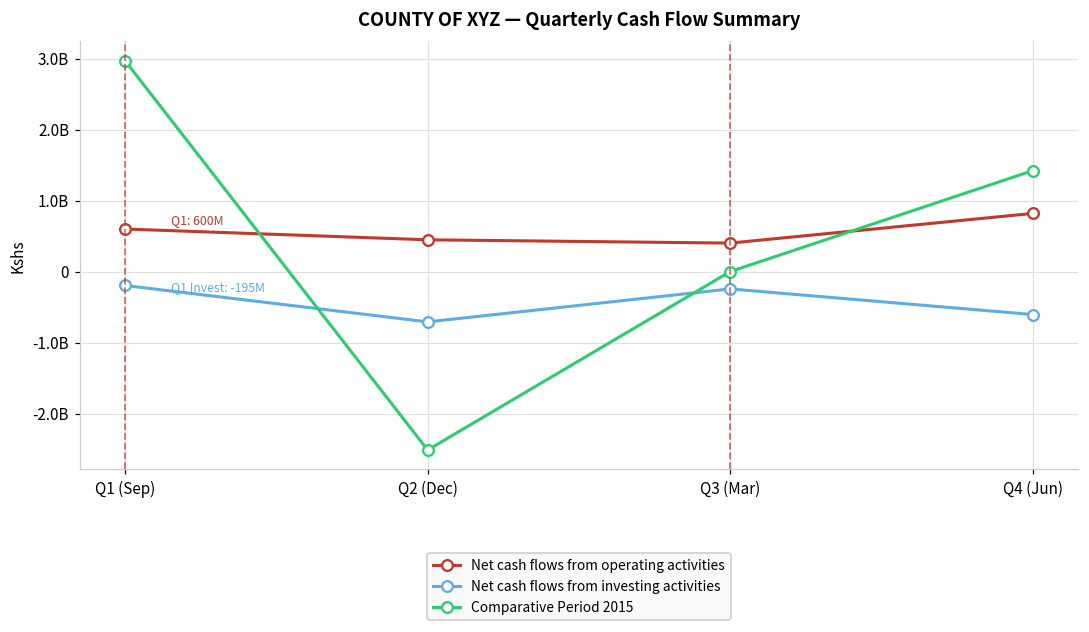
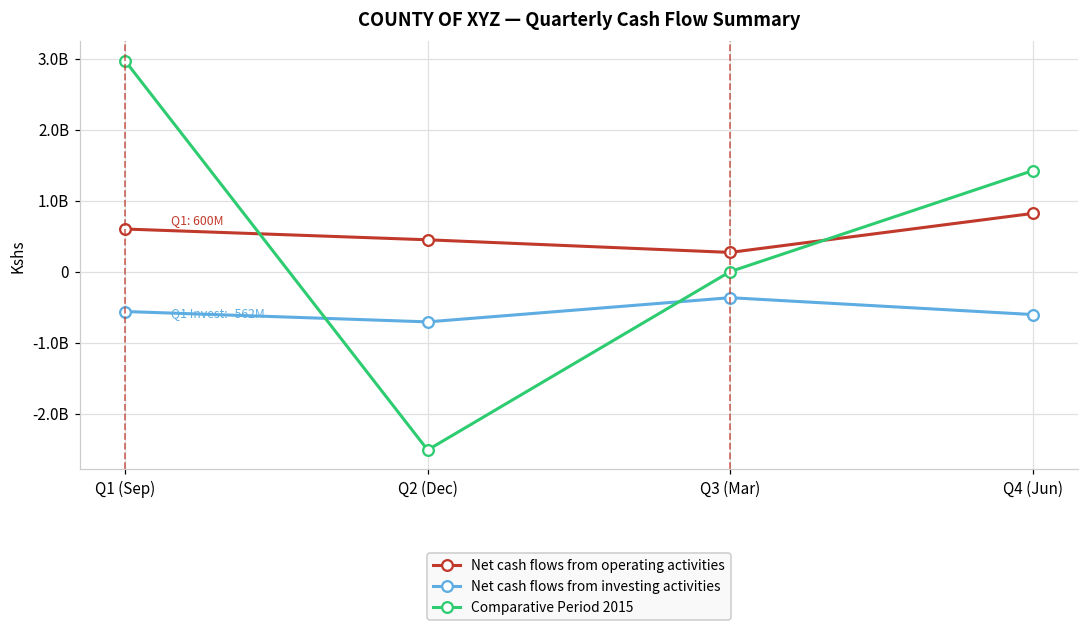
Net cash flows from investing activities, Q1 (Sep): -195M -> -562M
Net cash flows from operating activities, Q3 (Mar): 400000000 -> 300000000
Net cash flows from investing activities, Q3 (Mar): -200000000 -> -400000000
